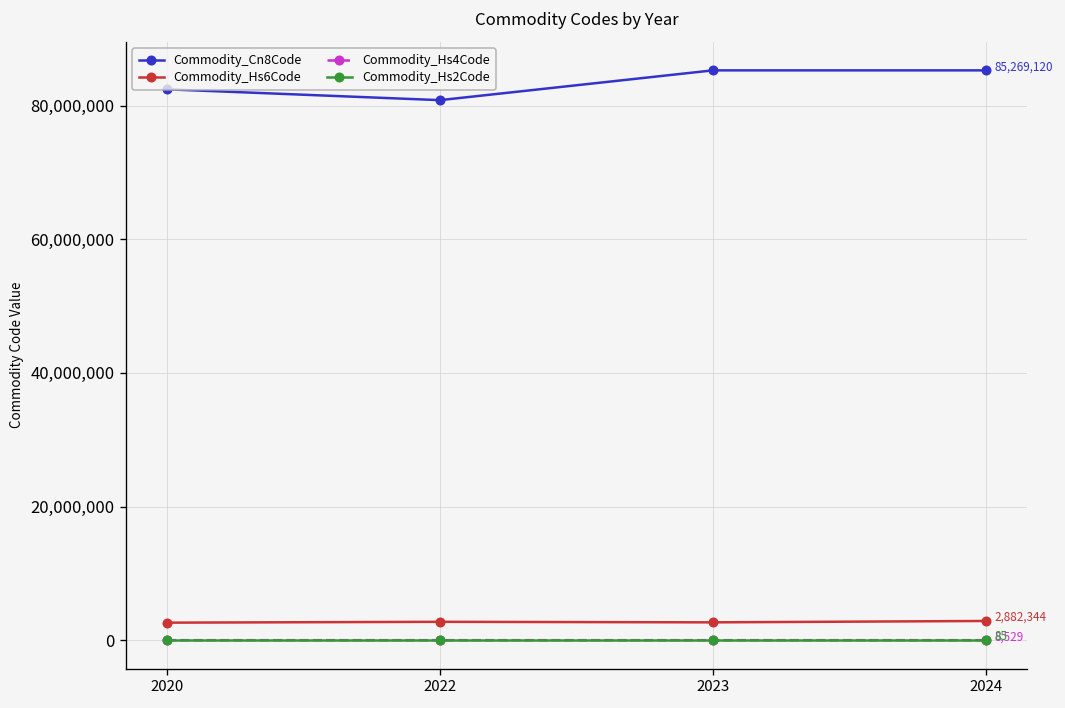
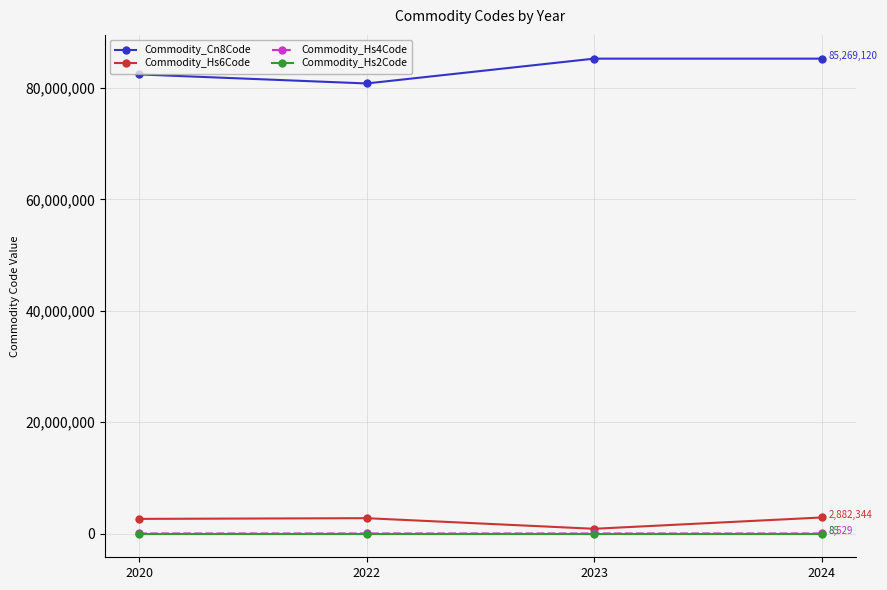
Commodity_Hs6Code, 2023: 3,000,000 -> 1,000,000
